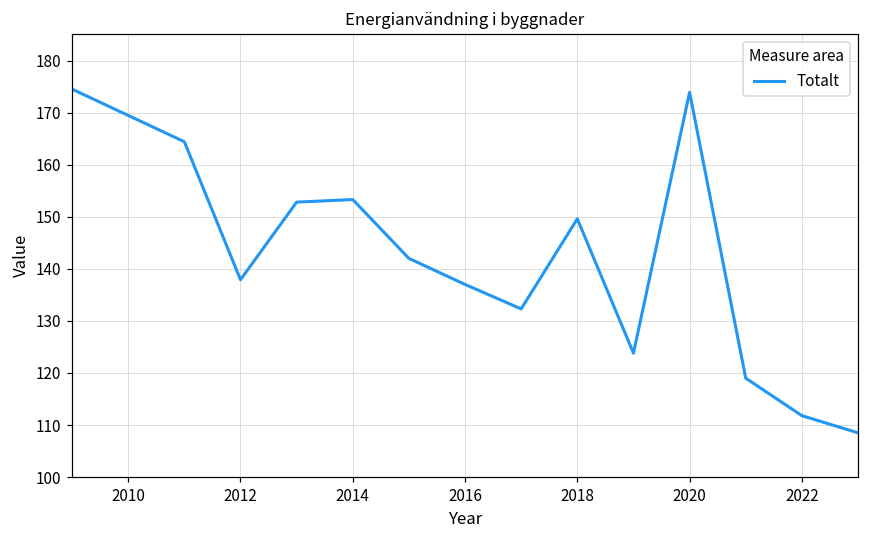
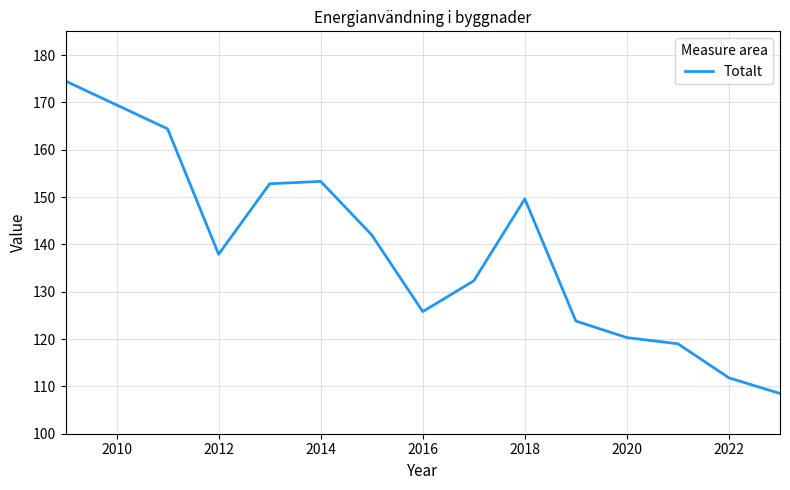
2016: 137 -> 126
2020: 174 -> 120
